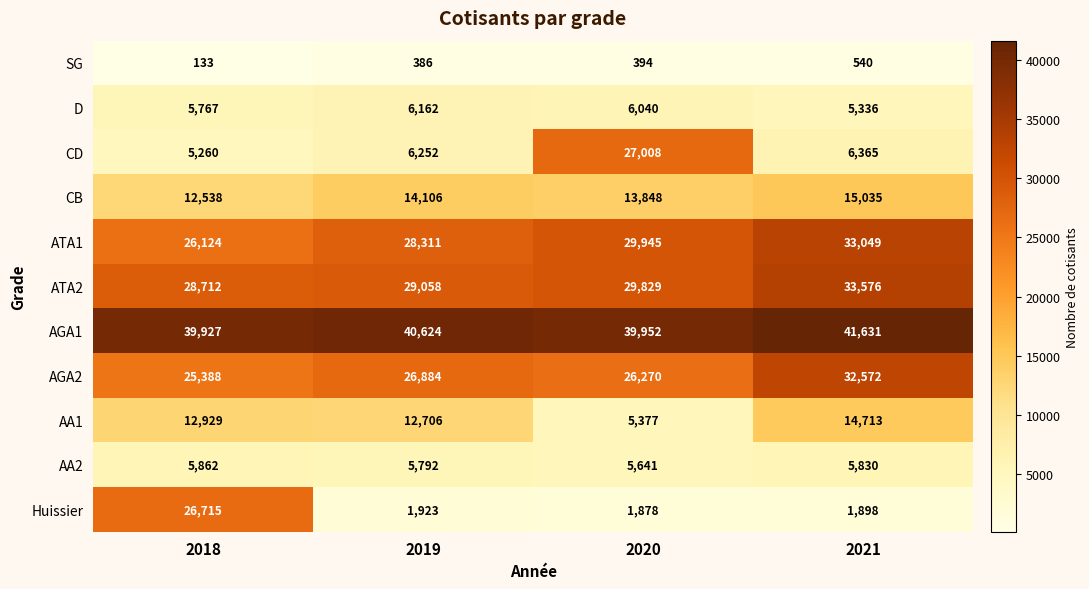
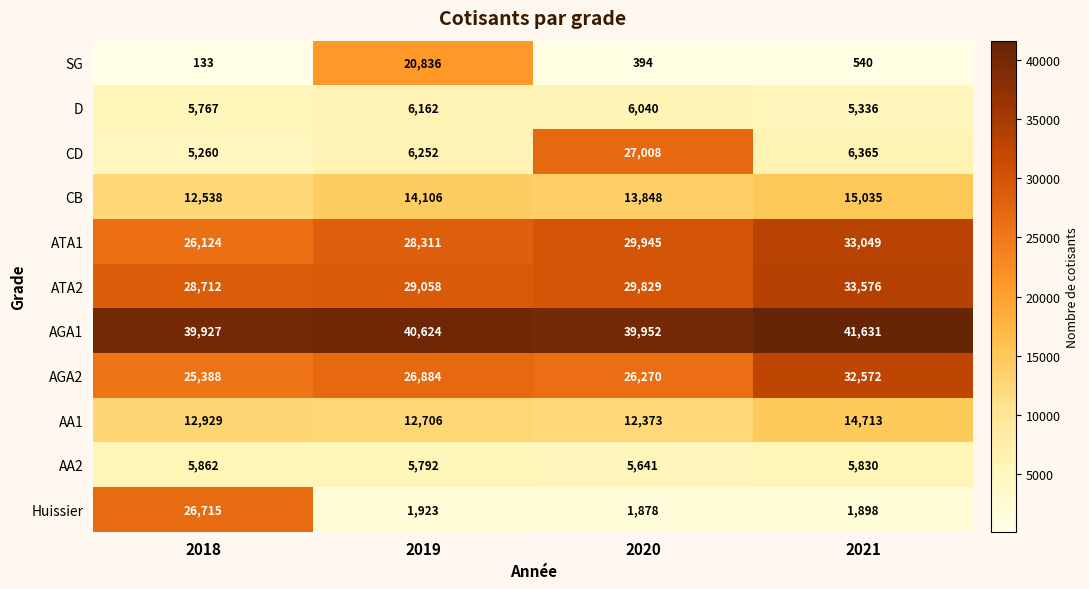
SG, 2019: 386 -> 20,836
AA1, 2020: 5,377 -> 12,373
